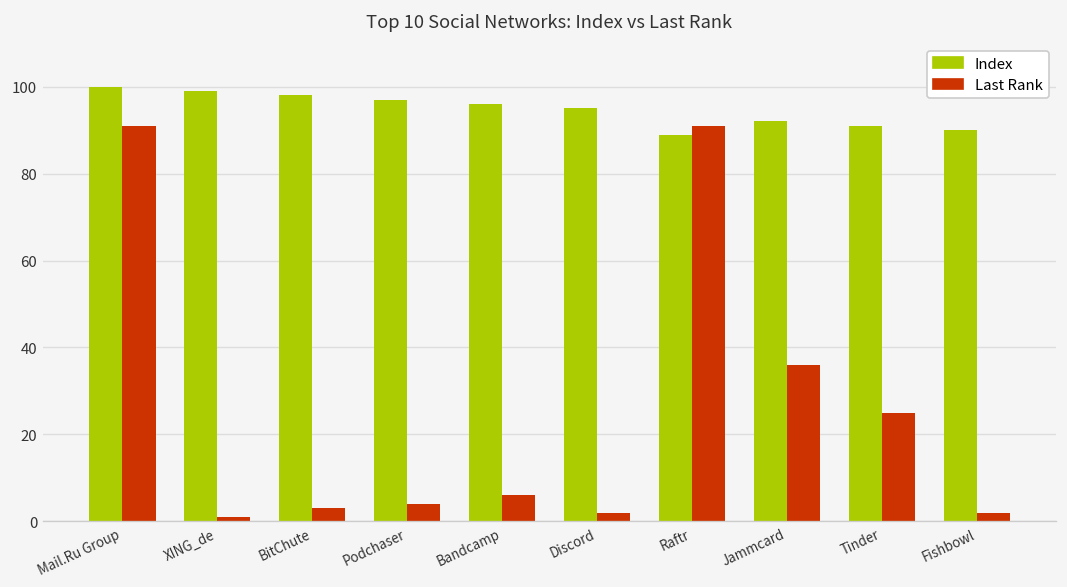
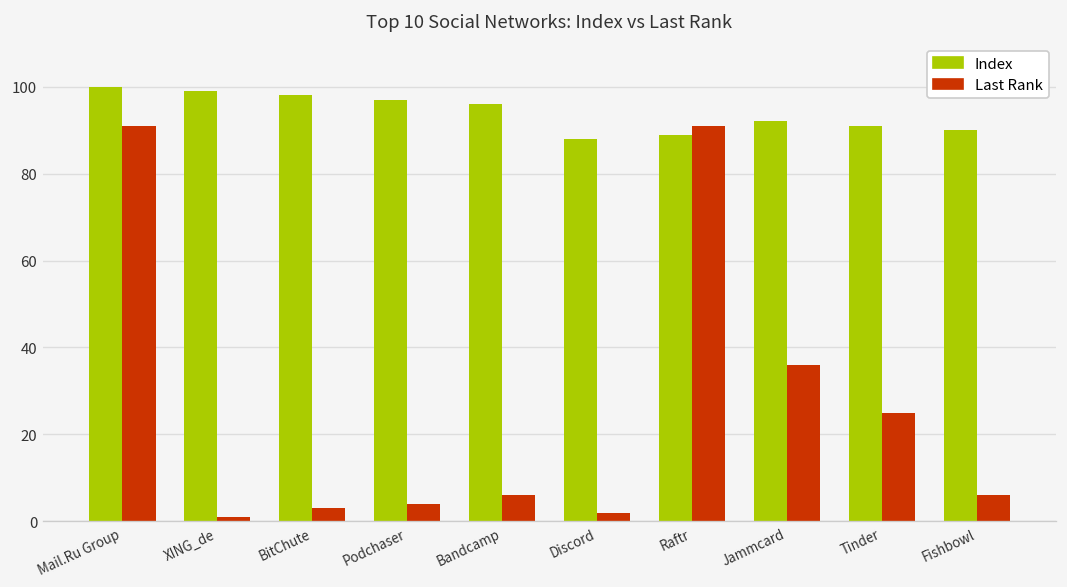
Index, Discord: 95 -> 88
Last Rank, Fishbowl: 2 -> 6
